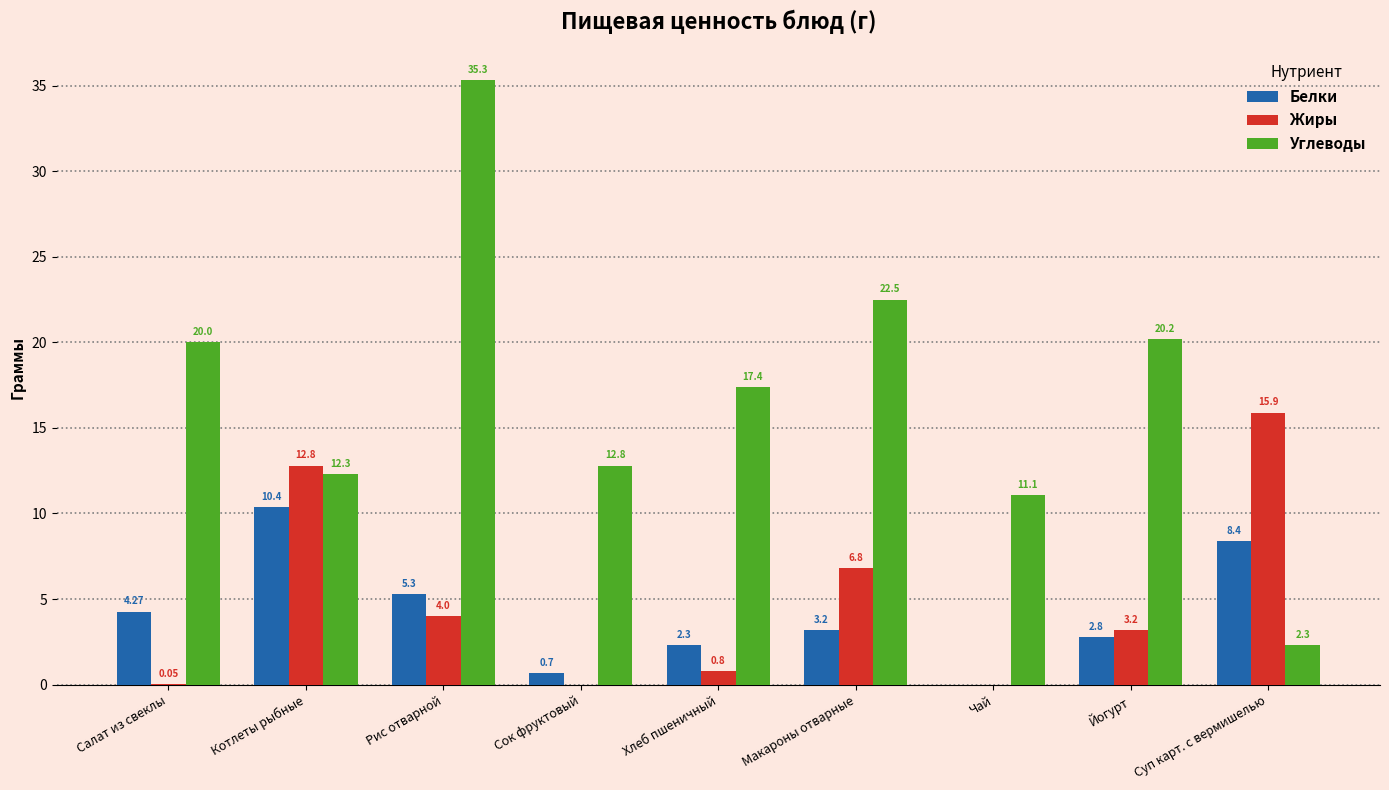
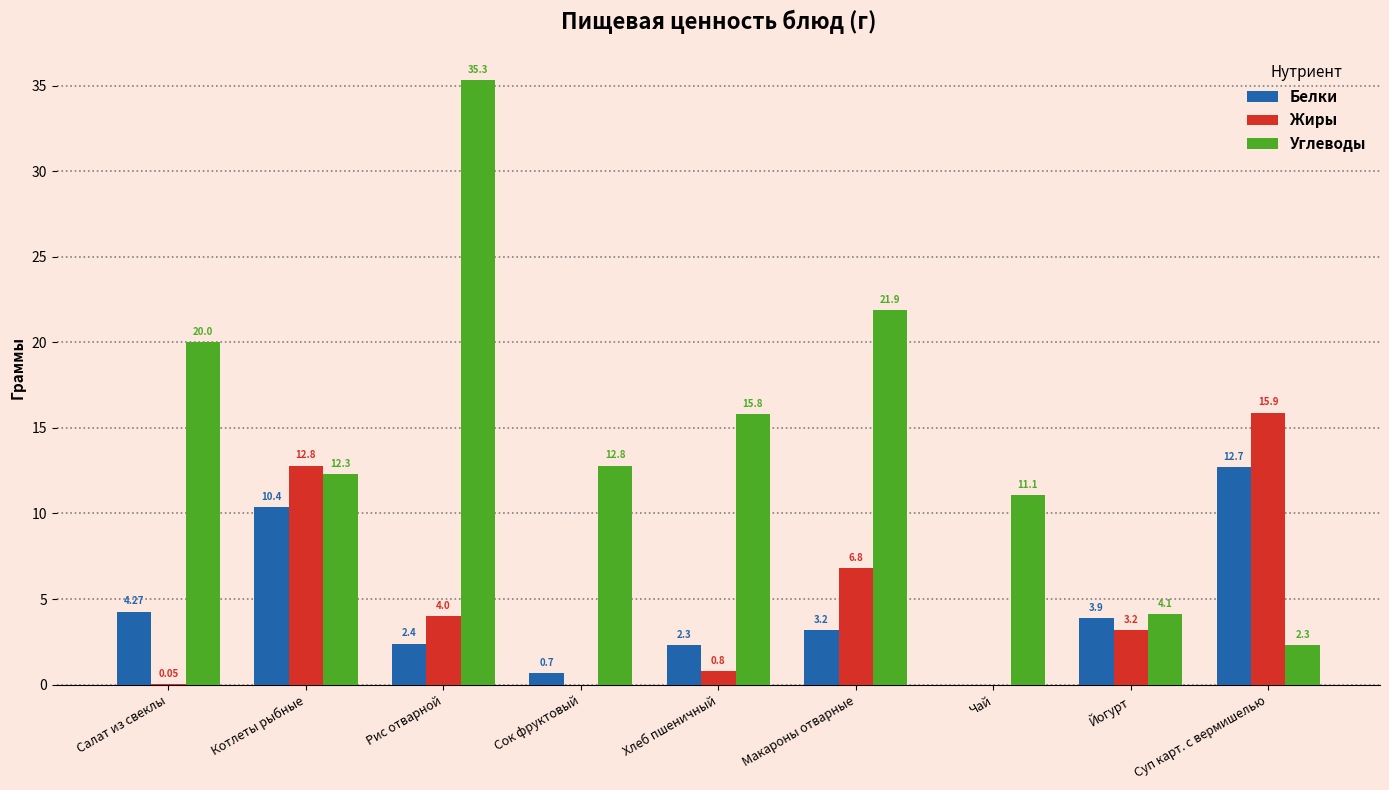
Белки, Рис отварной: 5.3 -> 2.4
Углеводы, Хлеб пшеничный: 17.4 -> 15.8
Углеводы, Макароны отварные: 22.5 -> 21.9
Белки, Йогурт: 2.8 -> 3.9
Углеводы, Йогурт: 20.2 -> 4.1
Белки, Суп карт. с вермишелью: 8.4 -> 12.7
